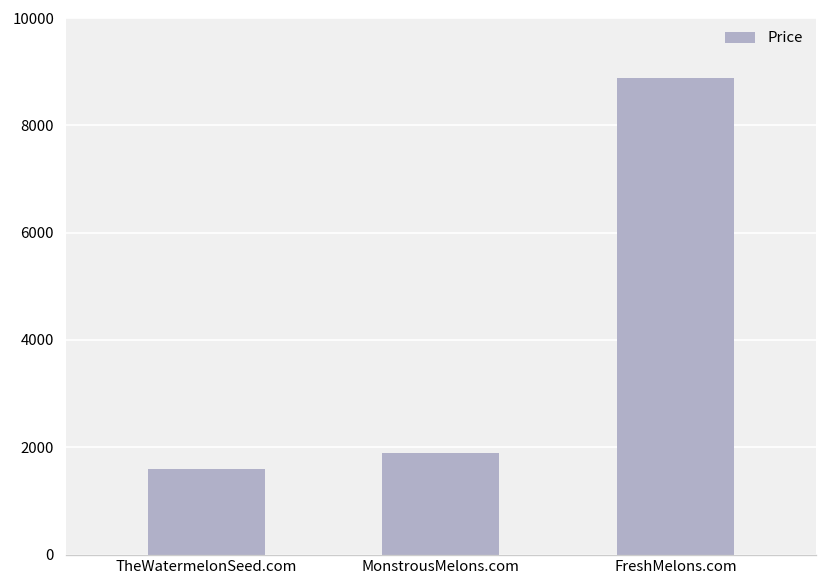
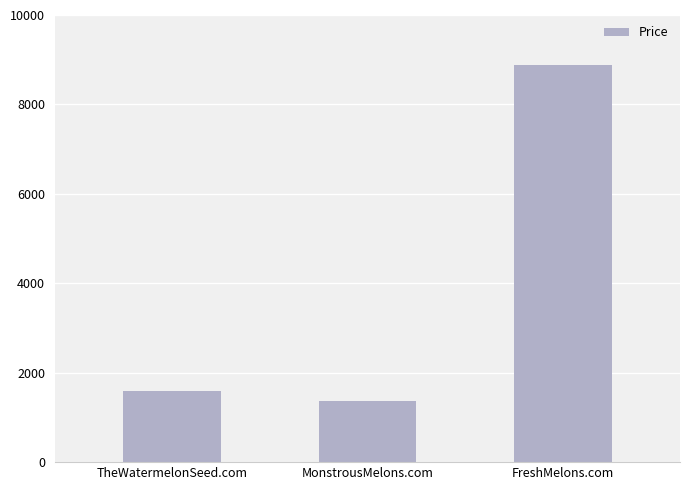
MonstrousMelons.com: 1900 -> 1400
